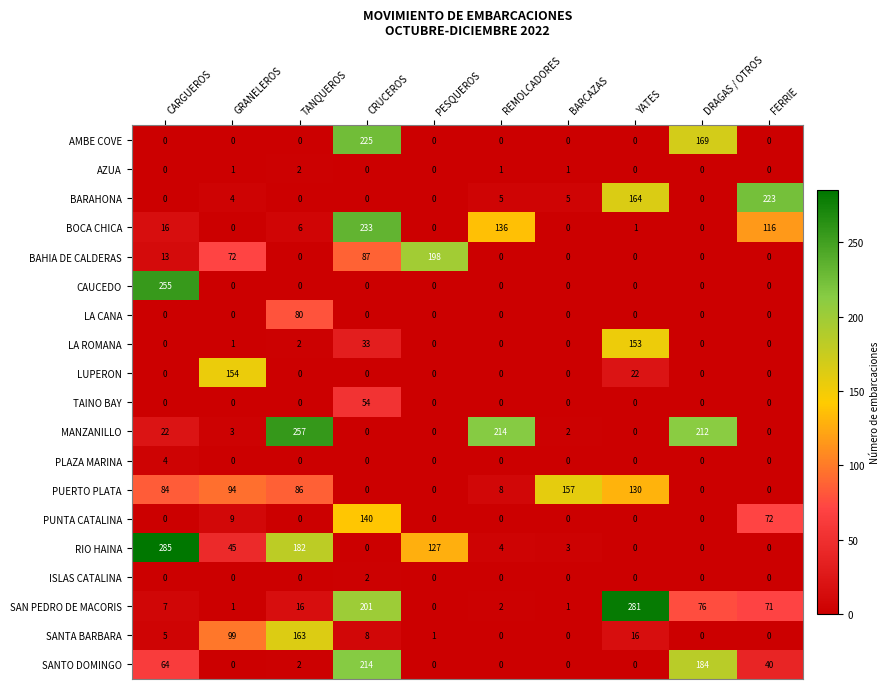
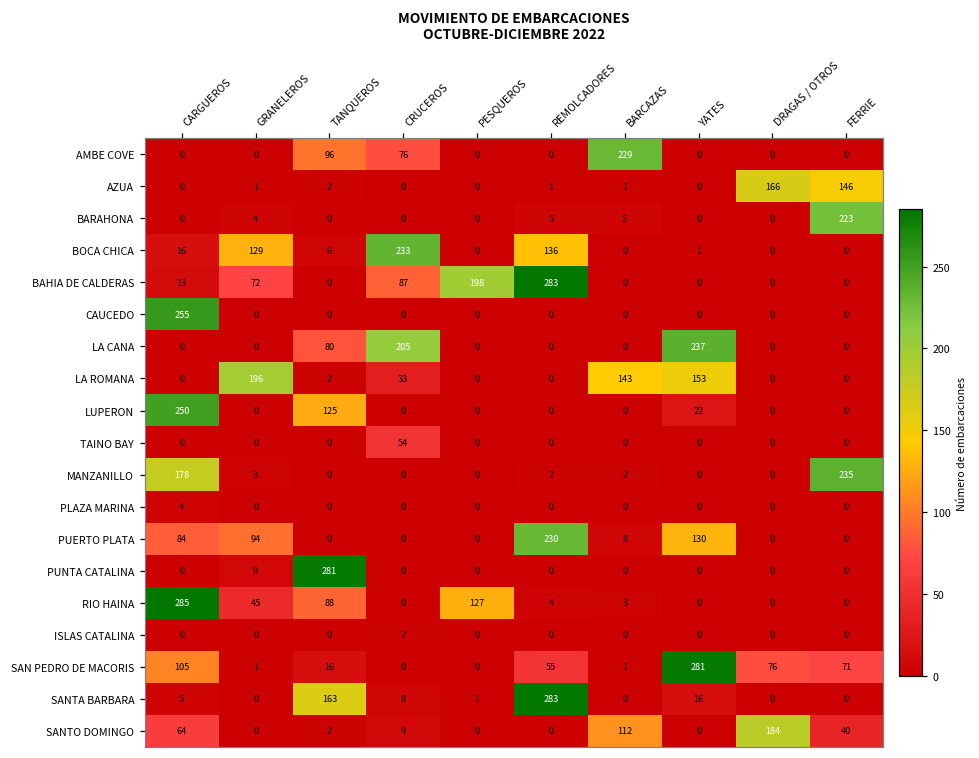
AMBE COVE, TANQUEROS: 0 -> 96
AMBE COVE, CRUCEROS: 225 -> 76
AMBE COVE, BARCAZAS: 0 -> 229
AMBE COVE, DRAGAS / OTROS: 169 -> 0
AZUA, DRAGAS / OTROS: 0 -> 166
AZUA, FERRIE: 0 -> 146
BARAHONA, YATES: 164 -> 0
BOCA CHICA, GRANELEROS: 0 -> 129
BOCA CHICA, FERRIE: 116 -> 0
BAHIA DE CALDERAS, REMOLCADORES: 0 -> 283
LA CANA, CRUCEROS: 0 -> 205
LA CANA, YATES: 0 -> 237
LA ROMANA, GRANELEROS: 1 -> 196
LA ROMANA, BARCAZAS: 0 -> 143
LUPERON, CARGUEROS: 0 -> 250
LUPERON, GRANELEROS: 154 -> 0
LUPERON, TANQUEROS: 0 -> 125
MANZANILLO, CARGUEROS: 22 -> 178
MANZANILLO, TANQUEROS: 257 -> 0
MANZANILLO, REMOLCADORES: 214 -> 2
MANZANILLO, DRAGAS / OTROS: 212 -> 0
MANZANILLO, FERRIE: 0 -> 235
PUERTO PLATA, TANQUEROS: 86 -> 0
PUERTO PLATA, REMOLCADORES: 8 -> 230
PUERTO PLATA, BARCAZAS: 157 -> 8
PUNTA CATALINA, TANQUEROS: 0 -> 281
PUNTA CATALINA, CRUCEROS: 140 -> 0
PUNTA CATALINA, FERRIE: 72 -> 0
RIO HAINA, TANQUEROS: 182 -> 88
SAN PEDRO DE MACORIS, CARGUEROS: 7 -> 105
SAN PEDRO DE MACORIS, CRUCEROS: 201 -> 0
SAN PEDRO DE MACORIS, REMOLCADORES: 2 -> 55
SANTA BARBARA, GRANELEROS: 99 -> 0
SANTA BARBARA, REMOLCADORES: 0 -> 283
SANTO DOMINGO, CRUCEROS: 214 -> 9
SANTO DOMINGO, BARCAZAS: 0 -> 112
